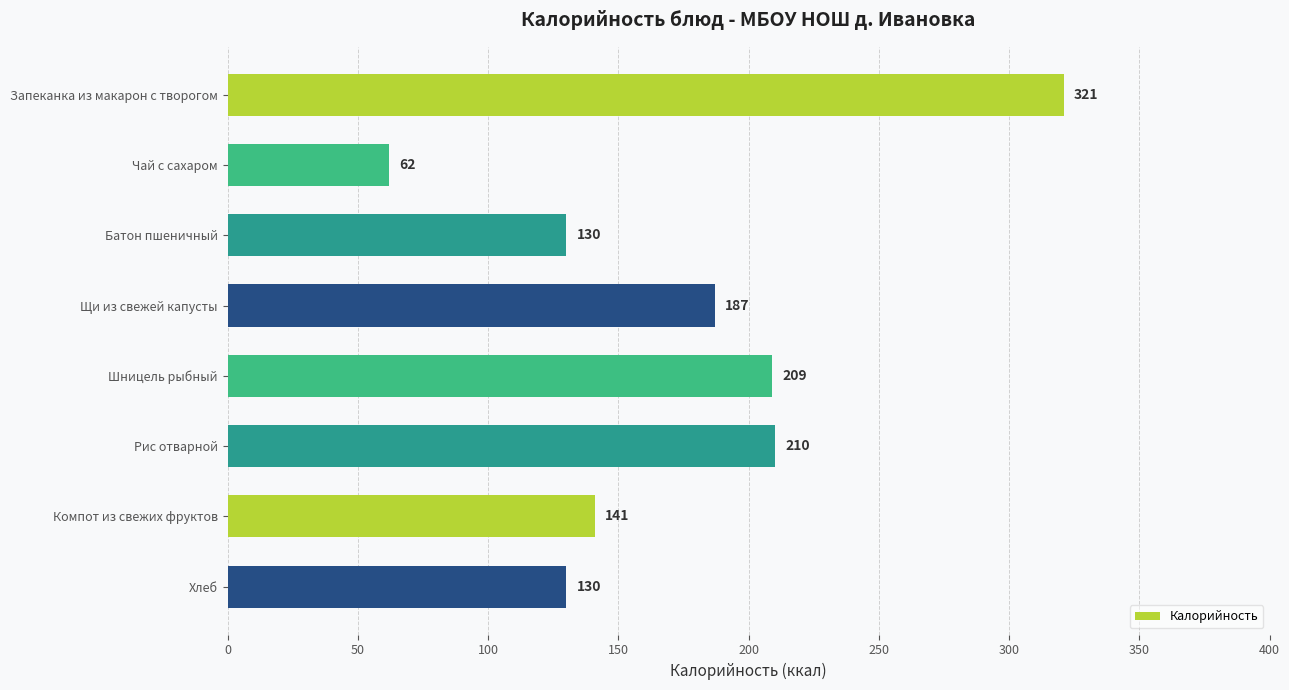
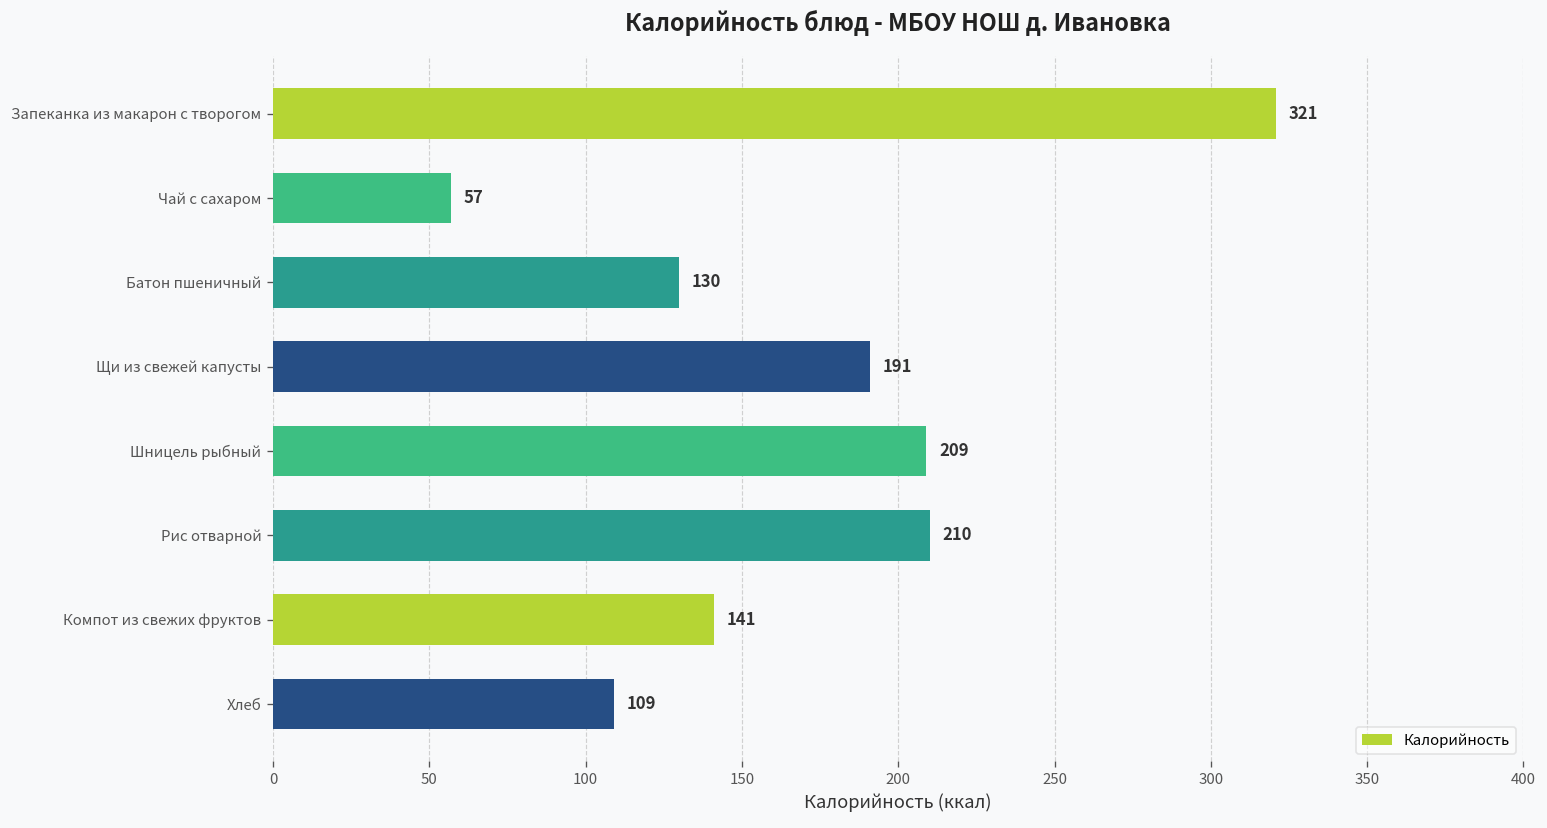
Чай с сахаром: 62 -> 57
Щи из свежей капусты: 187 -> 191
Хлеб: 130 -> 109
